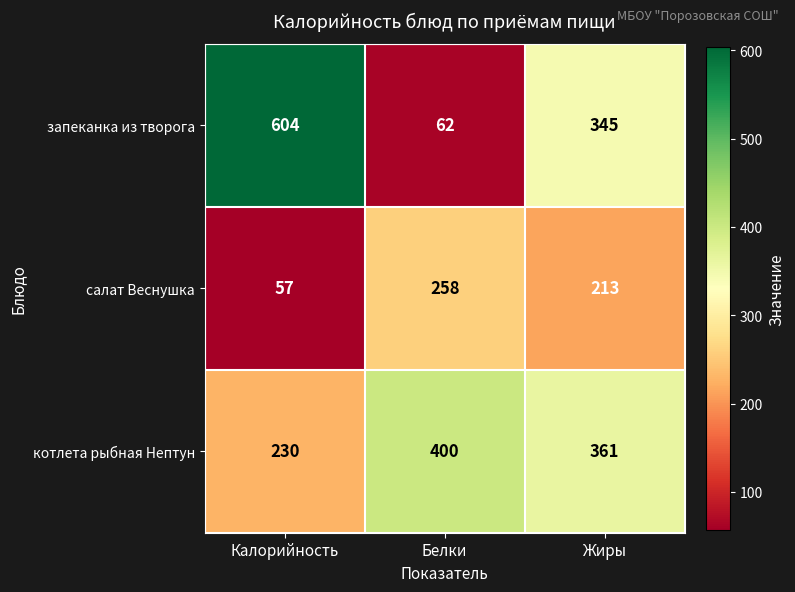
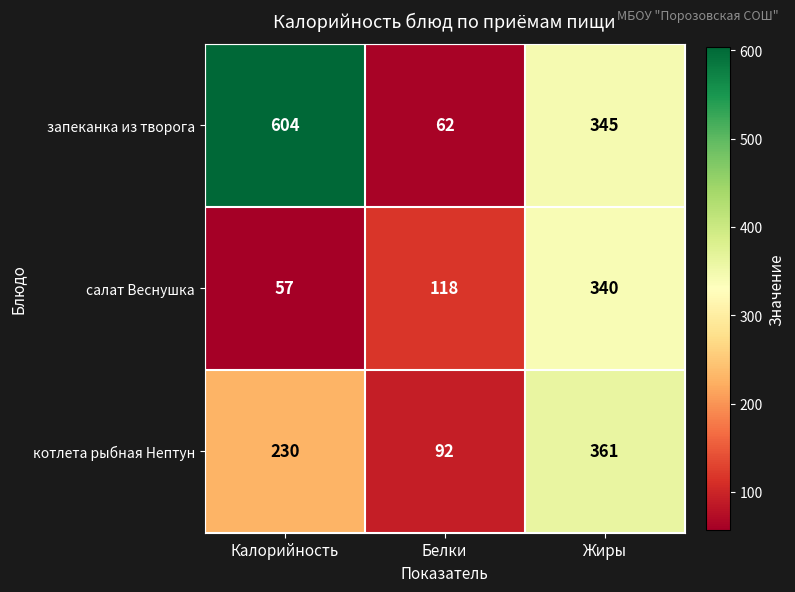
салат Веснушка, Белки: 258 -> 118
салат Веснушка, Жиры: 213 -> 340
котлета рыбная Нептун, Белки: 400 -> 92
